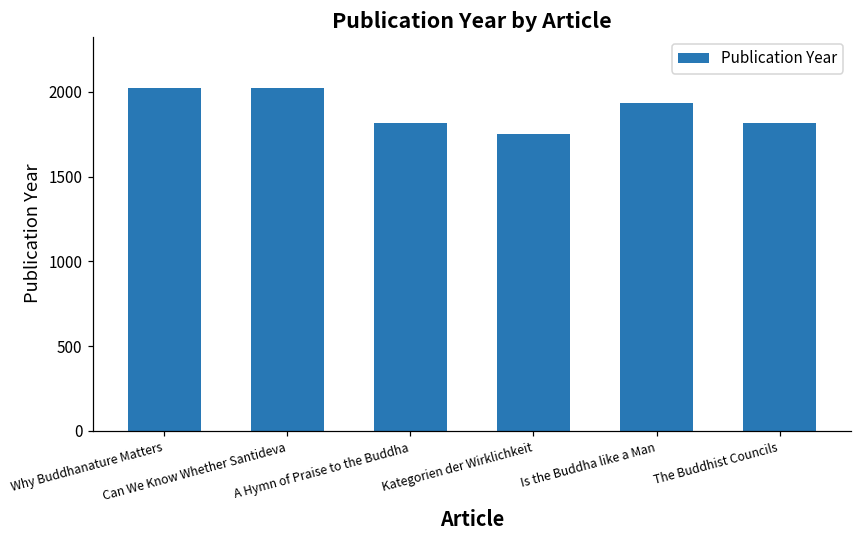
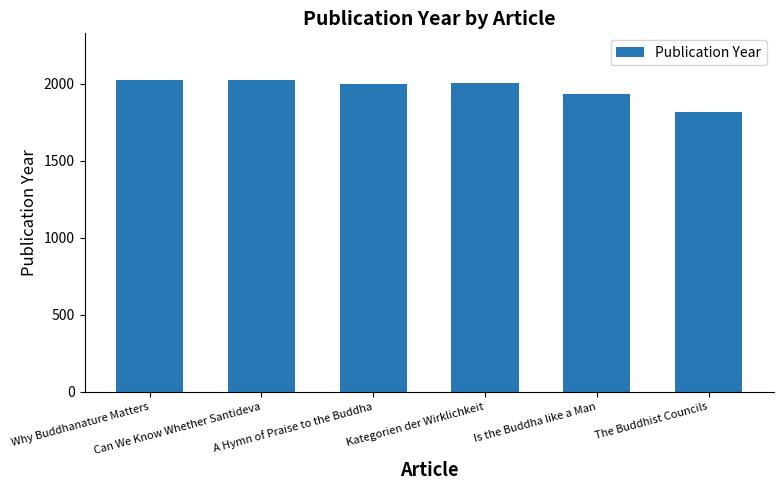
A Hymn of Praise to the Buddha: 1810 -> 2000
Kategorien der Wirklichkeit: 1750 -> 2010
